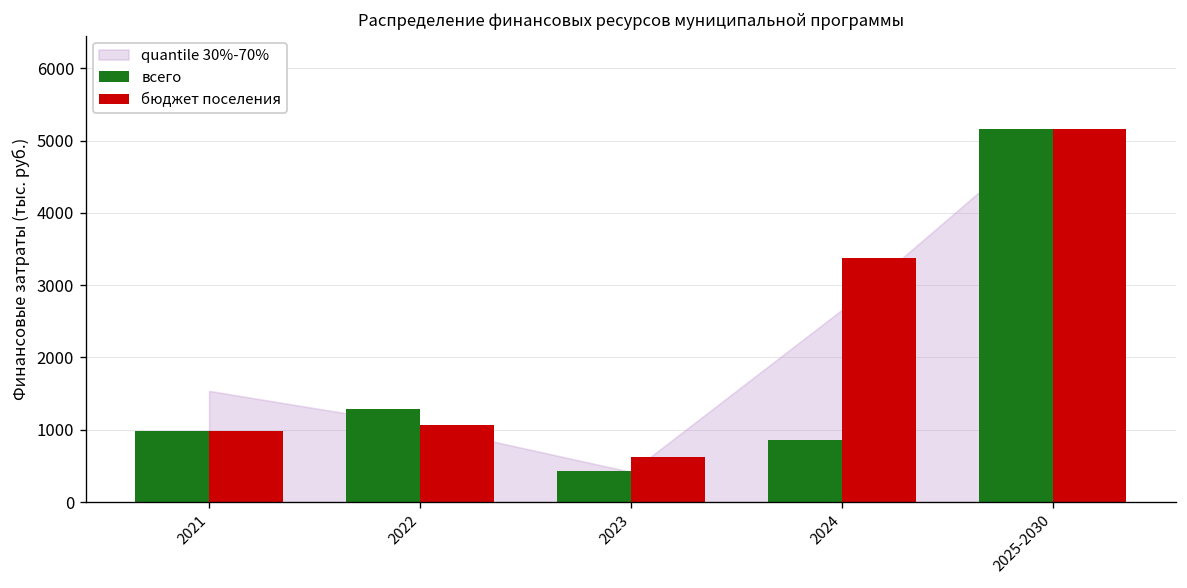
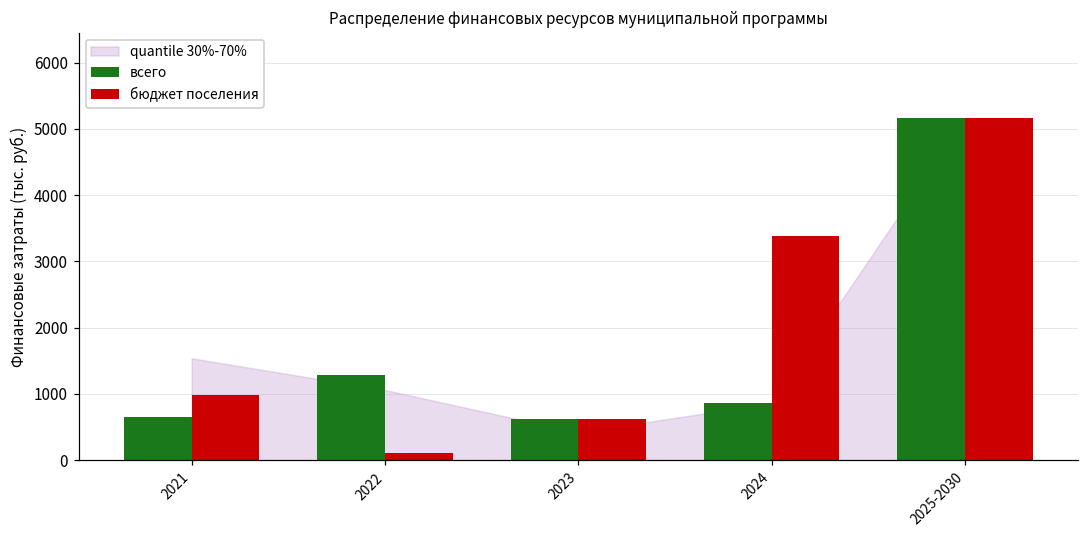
всего, 2021: 1000 -> 700
бюджет поселения, 2022: 1100 -> 100
всего, 2023: 400 -> 600
quantile 30%-70%, 2024: 2700 -> 900
